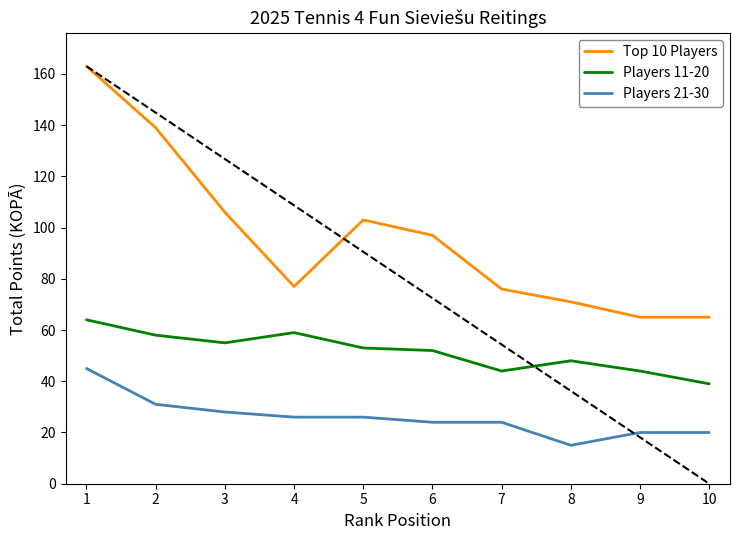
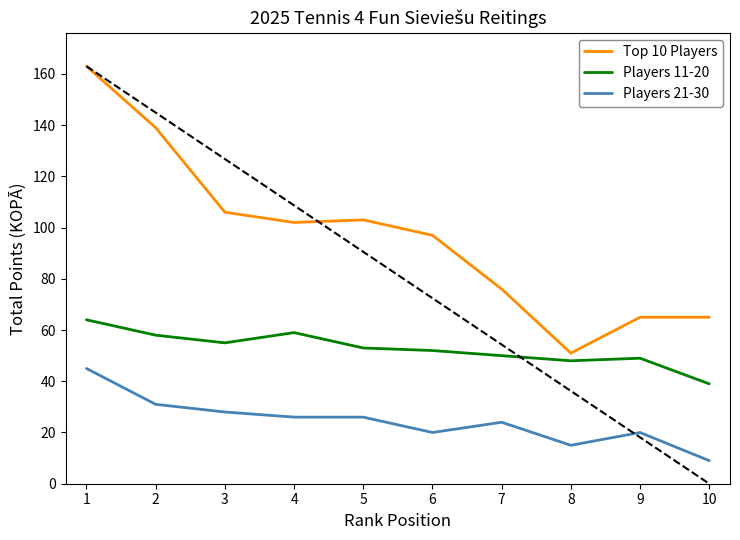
Top 10 Players, 4: 77 -> 102
Players 21-30, 6: 24 -> 20
Players 11-20, 7: 44 -> 50
Top 10 Players, 8: 71 -> 51
Players 11-20, 9: 44 -> 49
Players 21-30, 10: 20 -> 9
